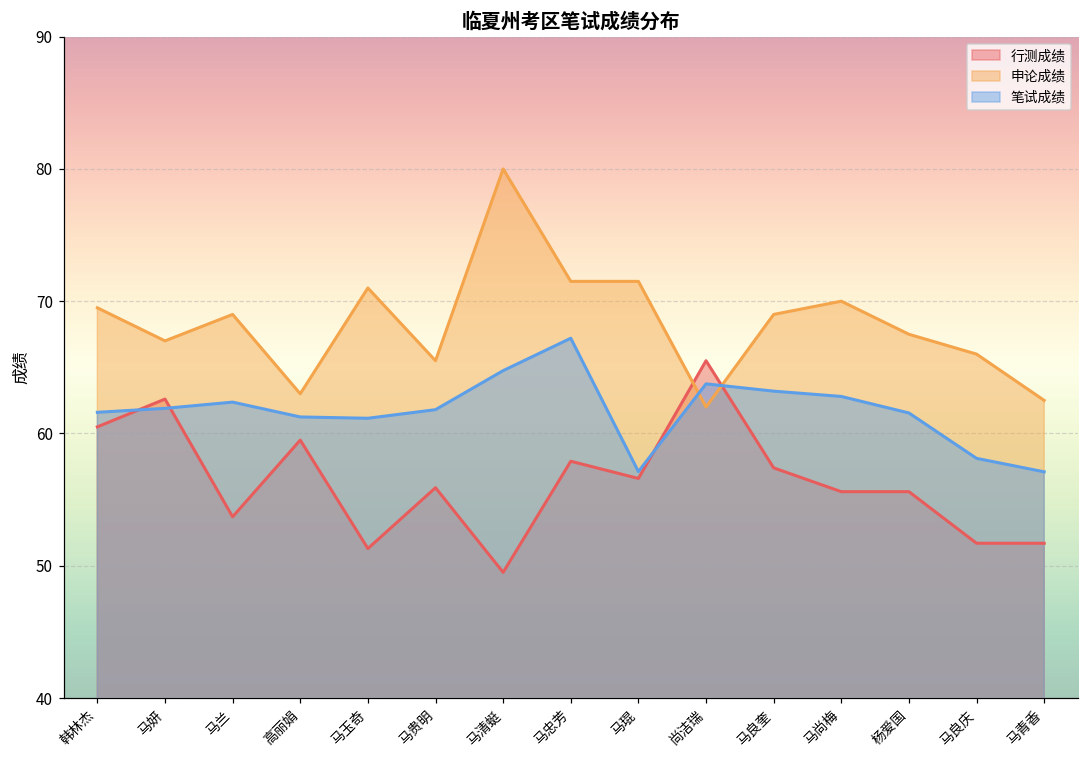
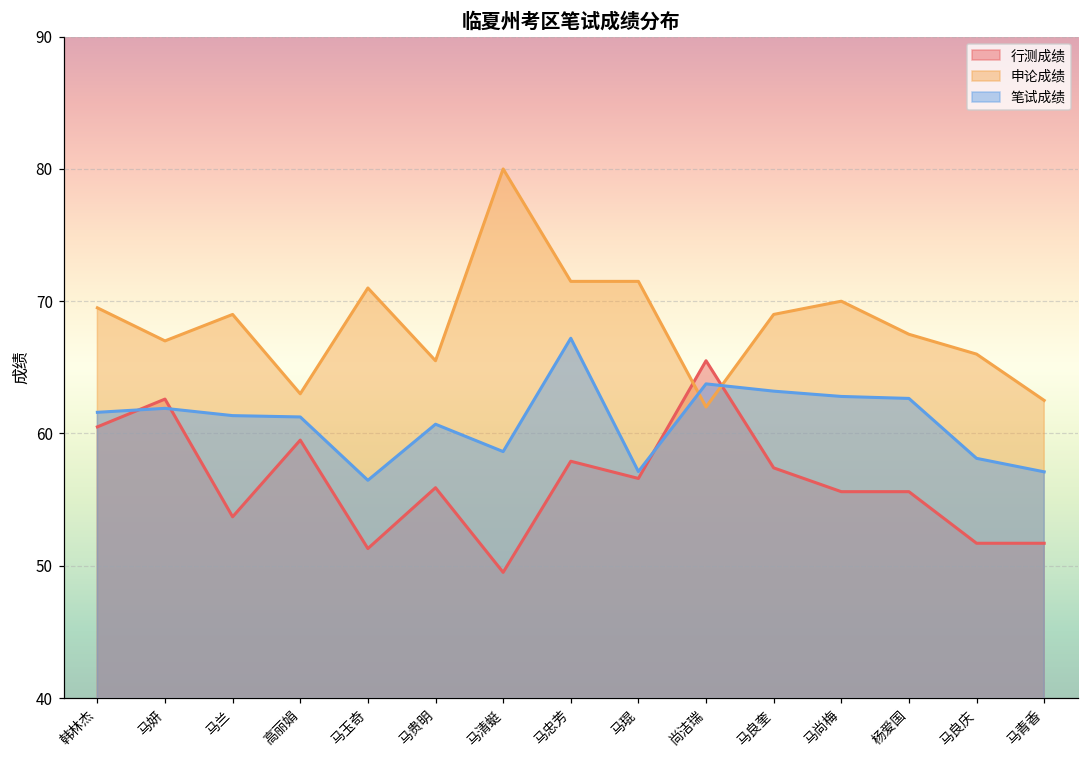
笔试成绩, 马兰: 62.4 -> 61.4
笔试成绩, 马玉奇: 61.2 -> 56.5
笔试成绩, 马贵明: 61.8 -> 60.7
笔试成绩, 马清蜓: 64.8 -> 58.6
笔试成绩, 杨爱国: 61.6 -> 62.7
